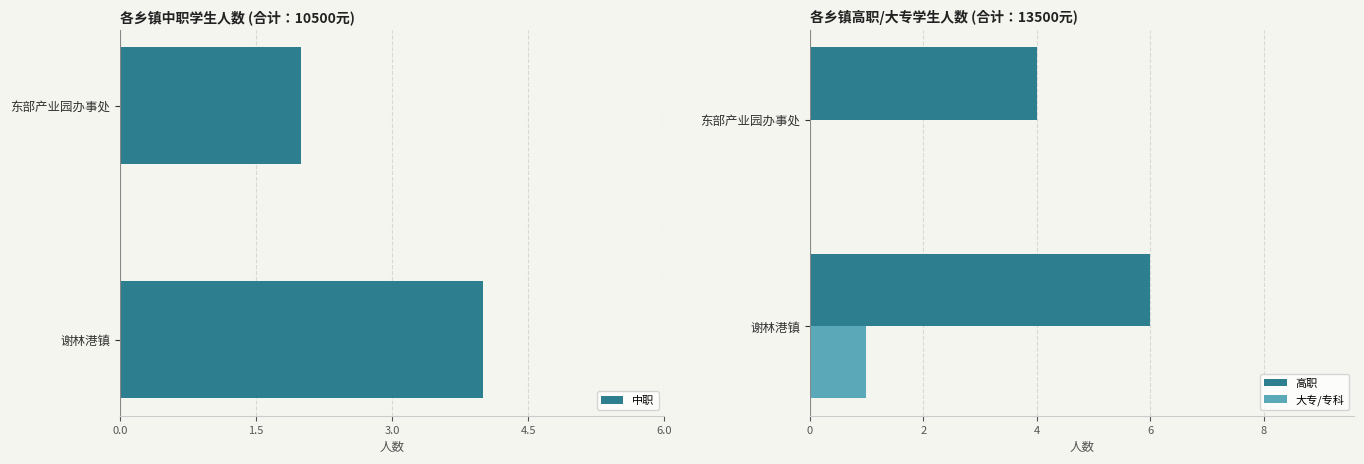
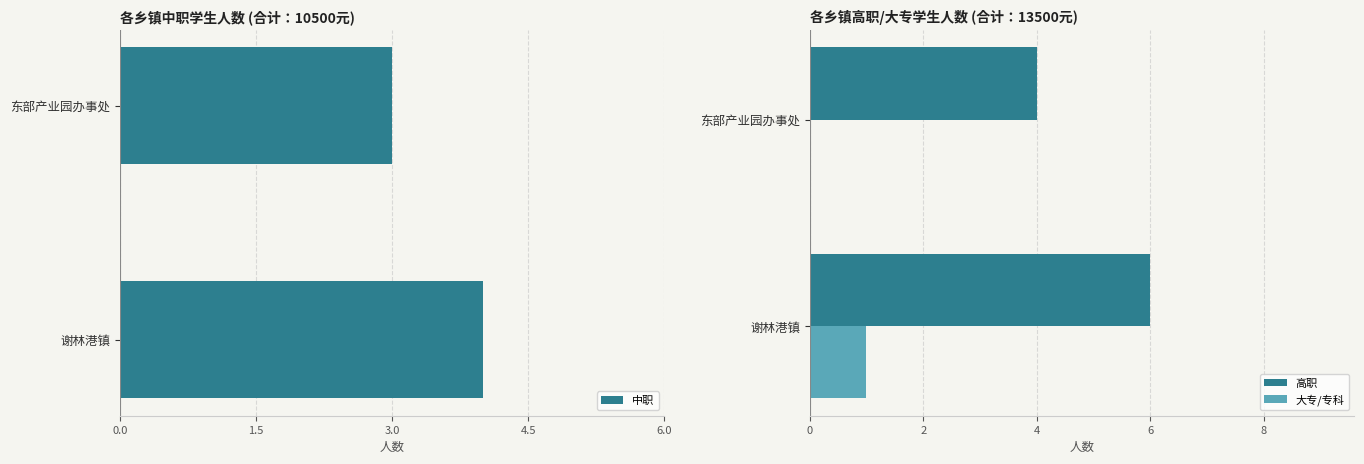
各乡镇中职学生人数 (合计：10500元), 东部产业园办事处: 2 -> 3
